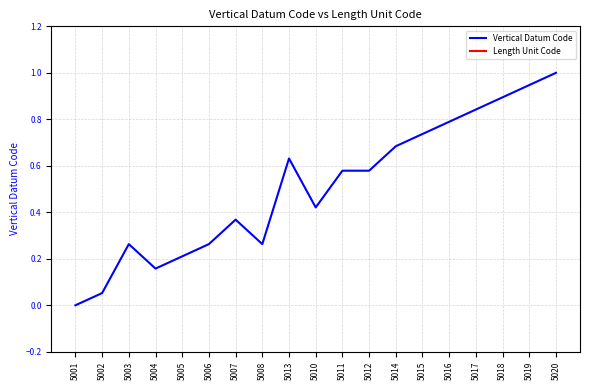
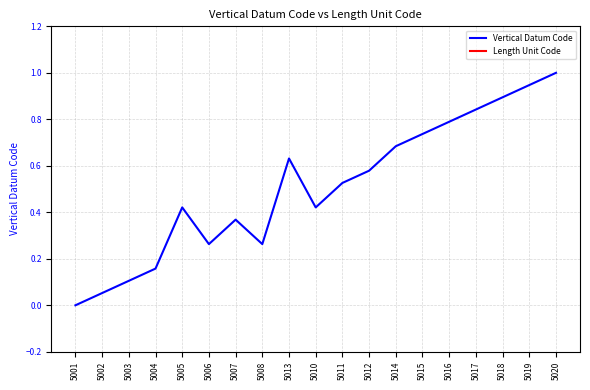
Vertical Datum Code, 5003: 0.26 -> 0.11
Vertical Datum Code, 5005: 0.21 -> 0.42
Vertical Datum Code, 5011: 0.58 -> 0.53
